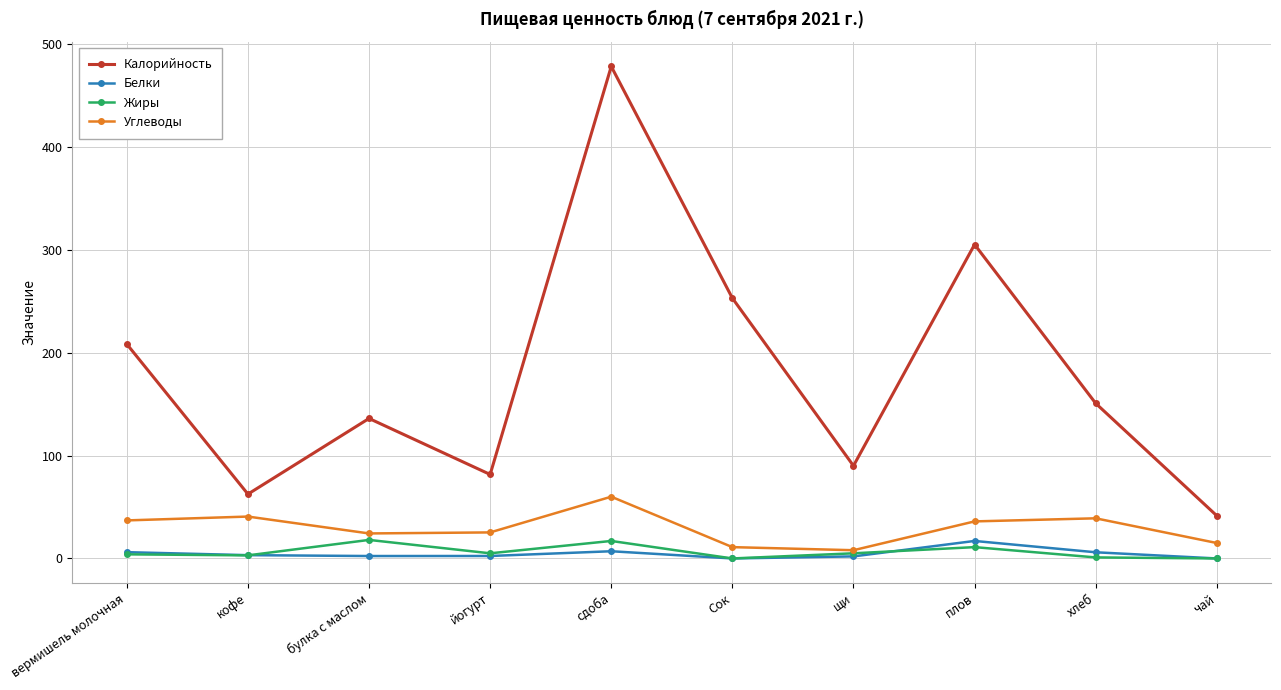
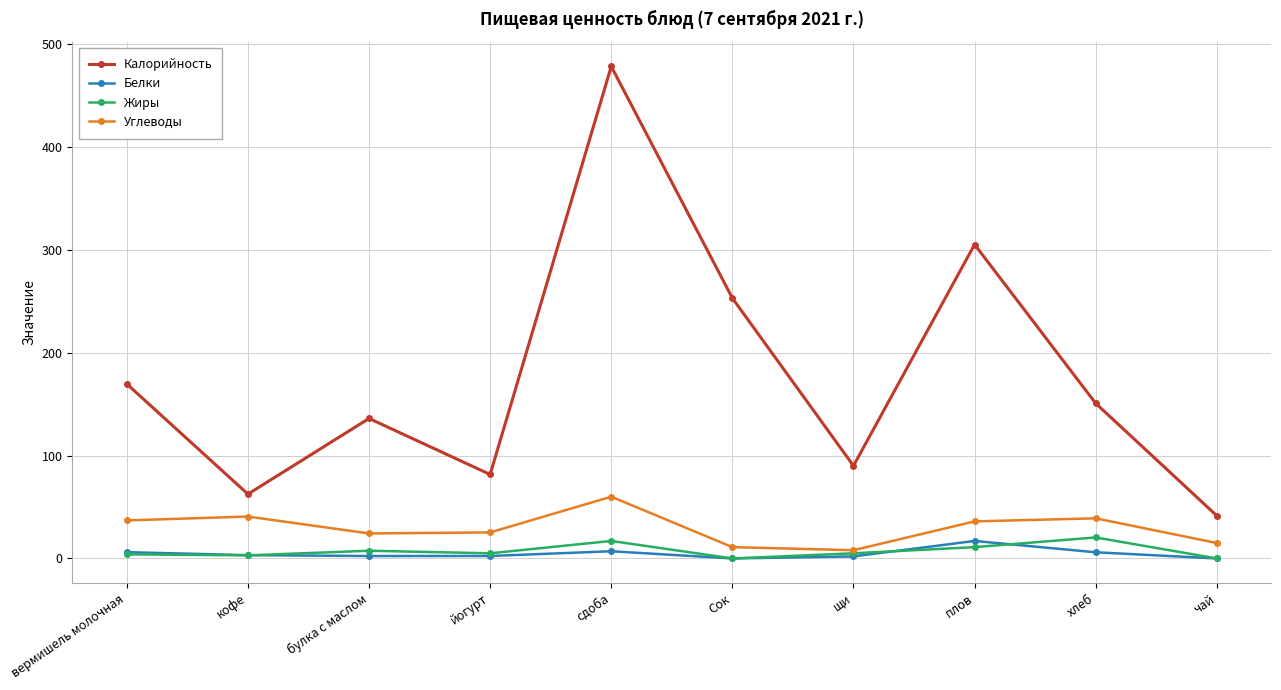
Калорийность, вермишель молочная: 208 -> 170
Жиры, булка с маслом: 18 -> 7
Жиры, хлеб: 1 -> 20
